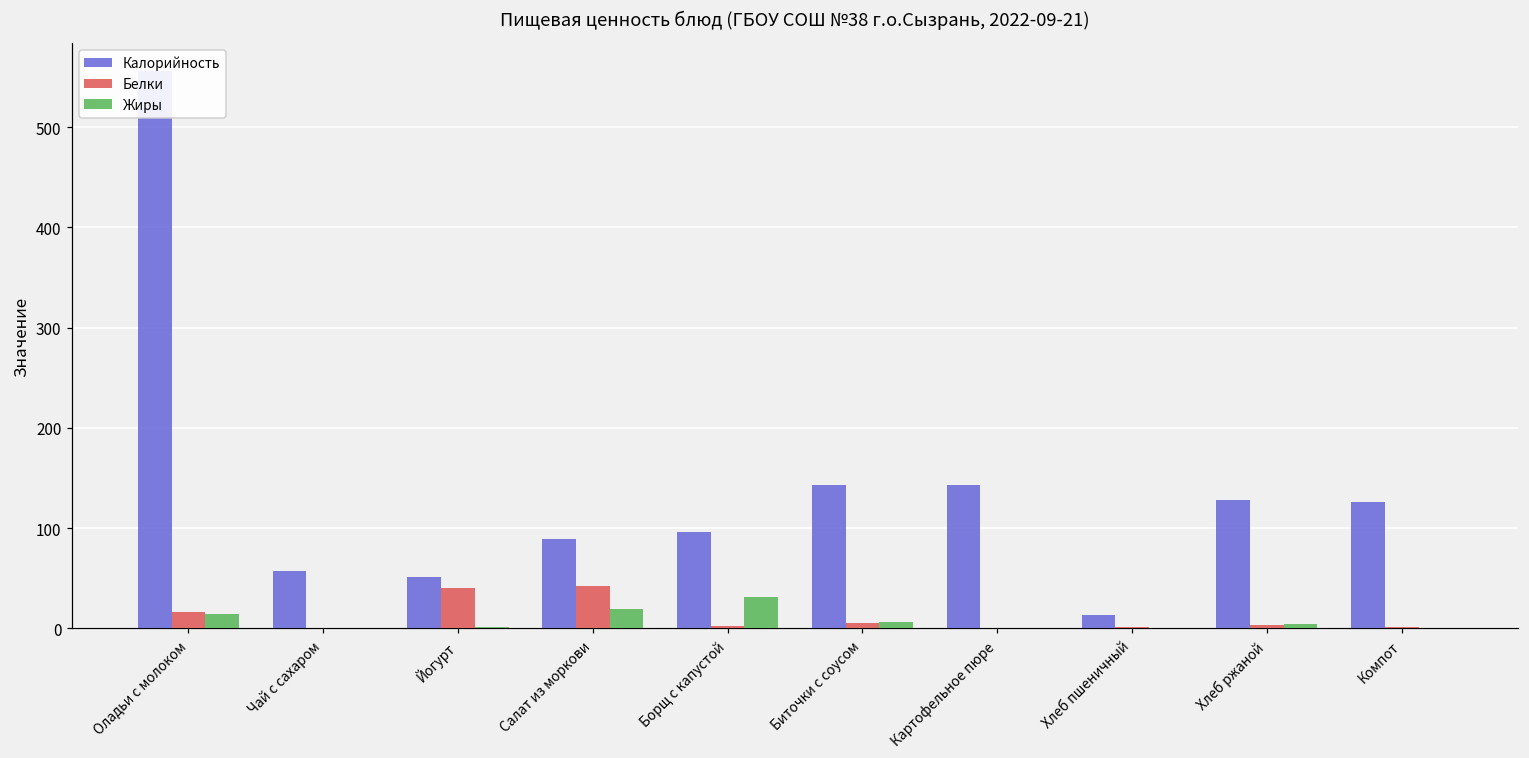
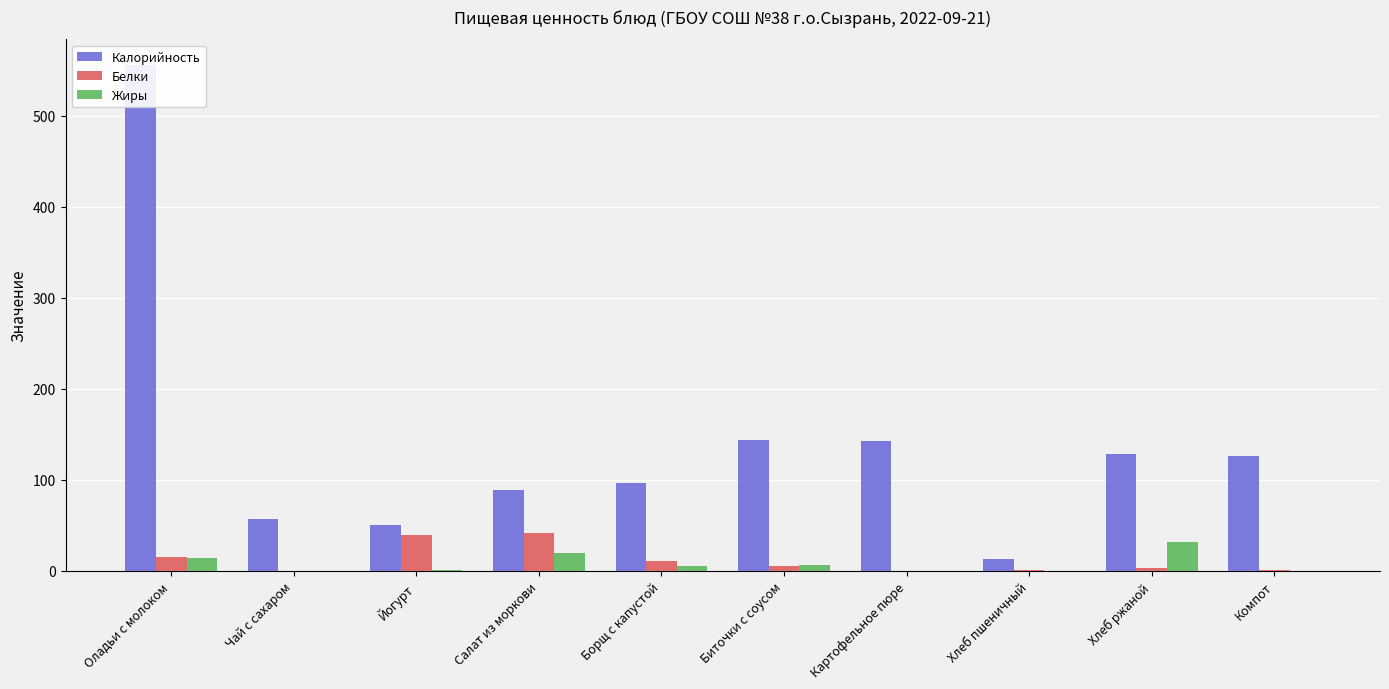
Белки, Борщ с капустой: 0 -> 10
Жиры, Борщ с капустой: 30 -> 10
Жиры, Хлеб ржаной: 0 -> 30
